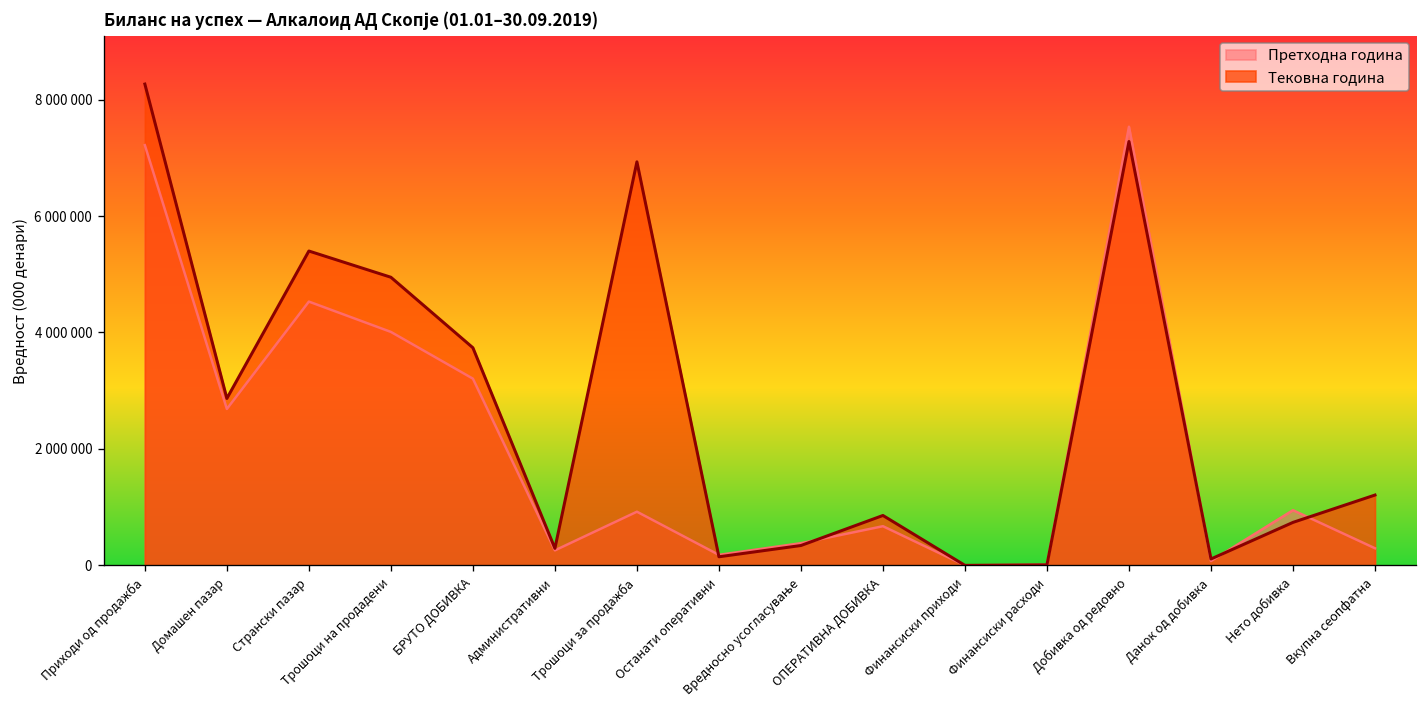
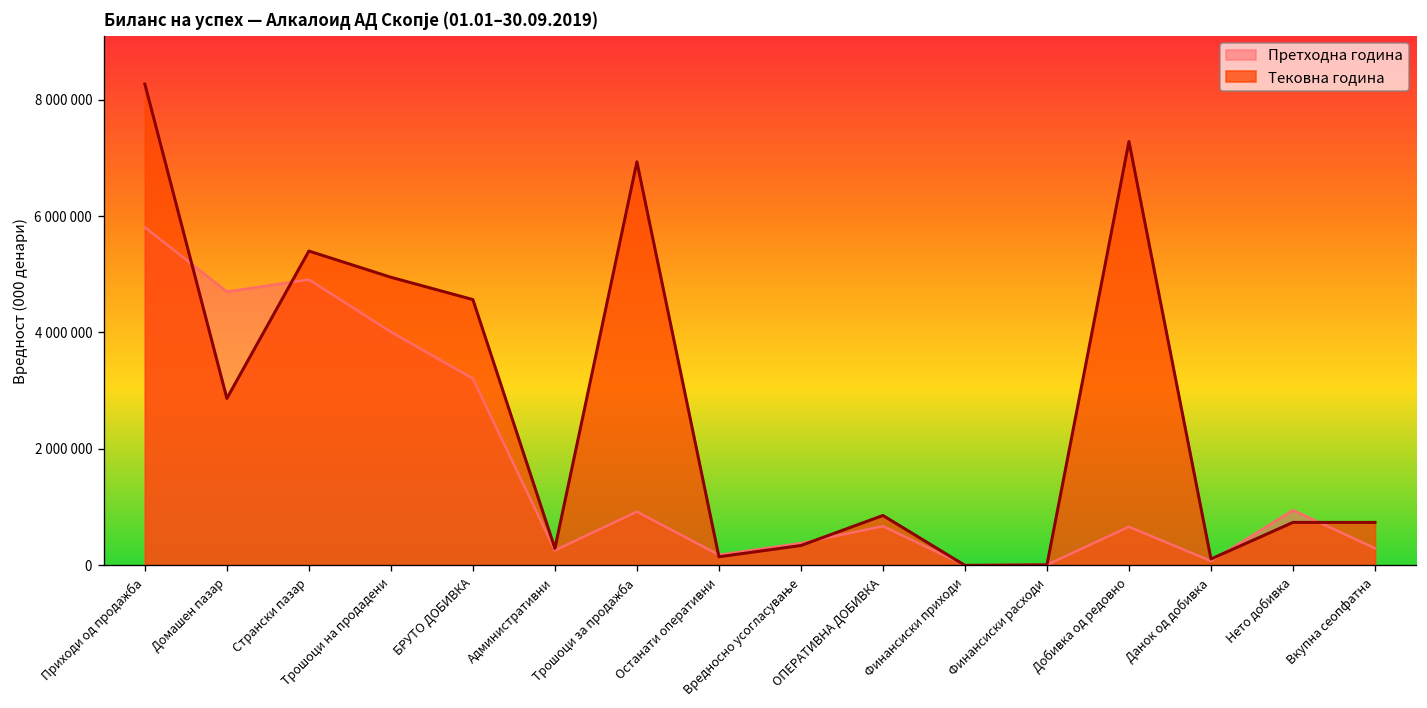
Претходна година, Приходи од продажба: 7200000 -> 5800000
Претходна година, Домашен пазар: 2700000 -> 4700000
Претходна година, Странски пазар: 4500000 -> 4900000
Тековна година, БРУТО ДОБИВКА: 3700000 -> 4600000
Претходна година, Добивка од редовно: 7500000 -> 700000
Тековна година, Вкупна сеопфатна: 1200000 -> 700000
